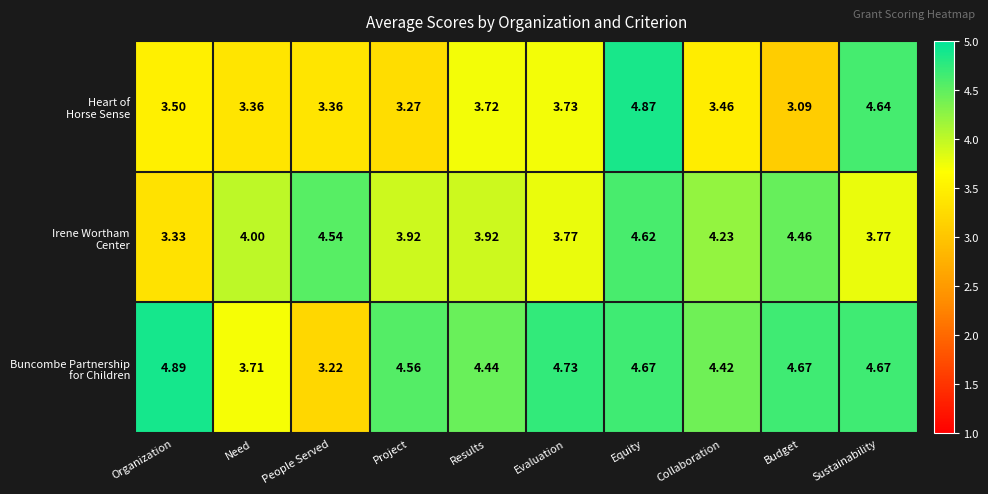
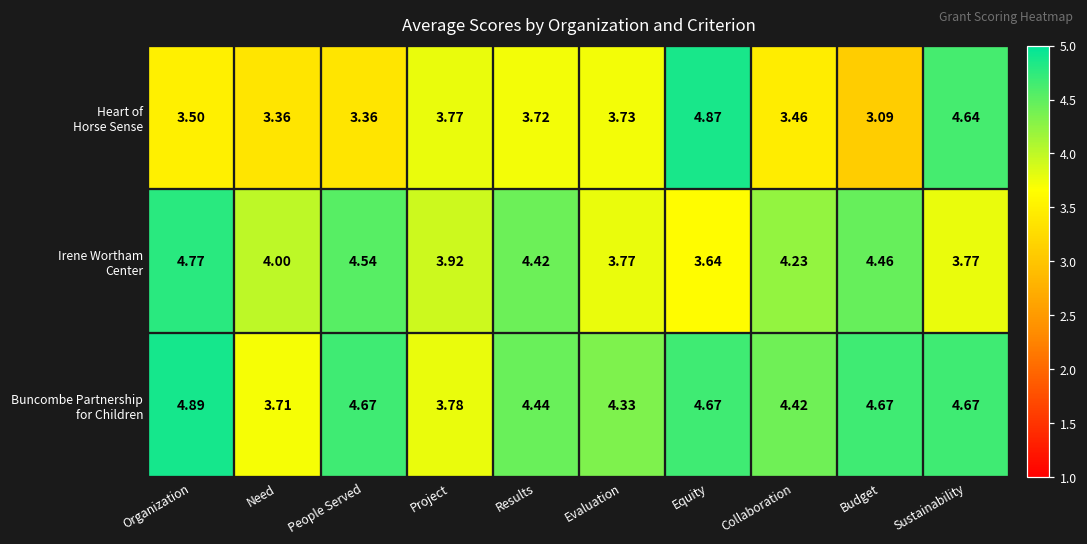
Heart of Horse Sense, Project: 3.27 -> 3.77
Irene Wortham Center, Organization: 3.33 -> 4.77
Irene Wortham Center, Results: 3.92 -> 4.42
Irene Wortham Center, Equity: 4.62 -> 3.64
Buncombe Partnership for Children, People Served: 3.22 -> 4.67
Buncombe Partnership for Children, Project: 4.56 -> 3.78
Buncombe Partnership for Children, Evaluation: 4.73 -> 4.33
